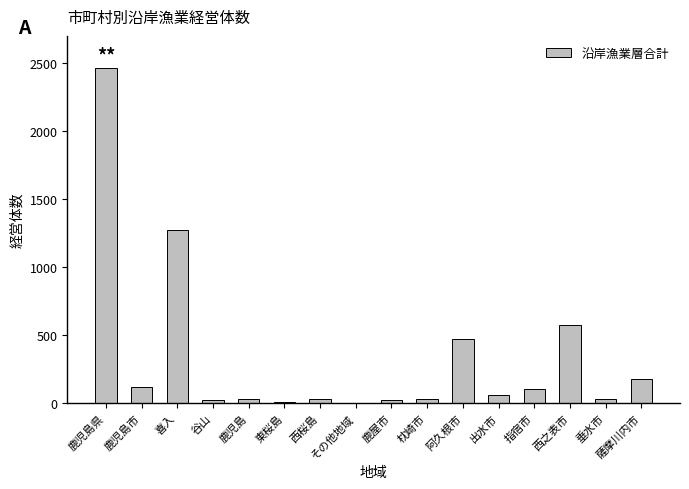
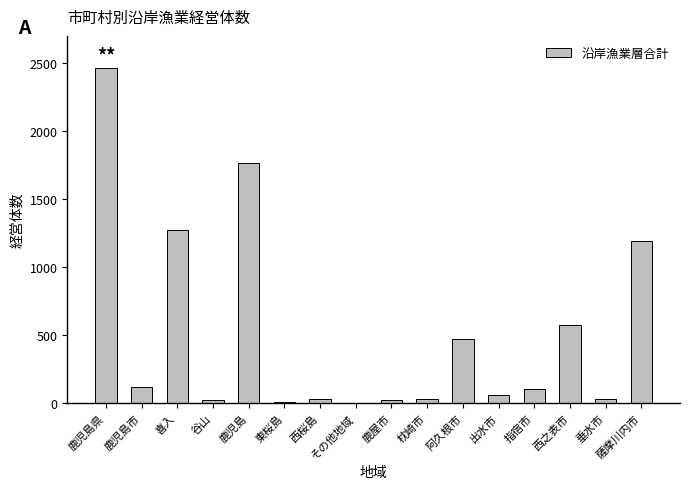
鹿児島: 30 -> 1760
薩摩川内市: 180 -> 1190
